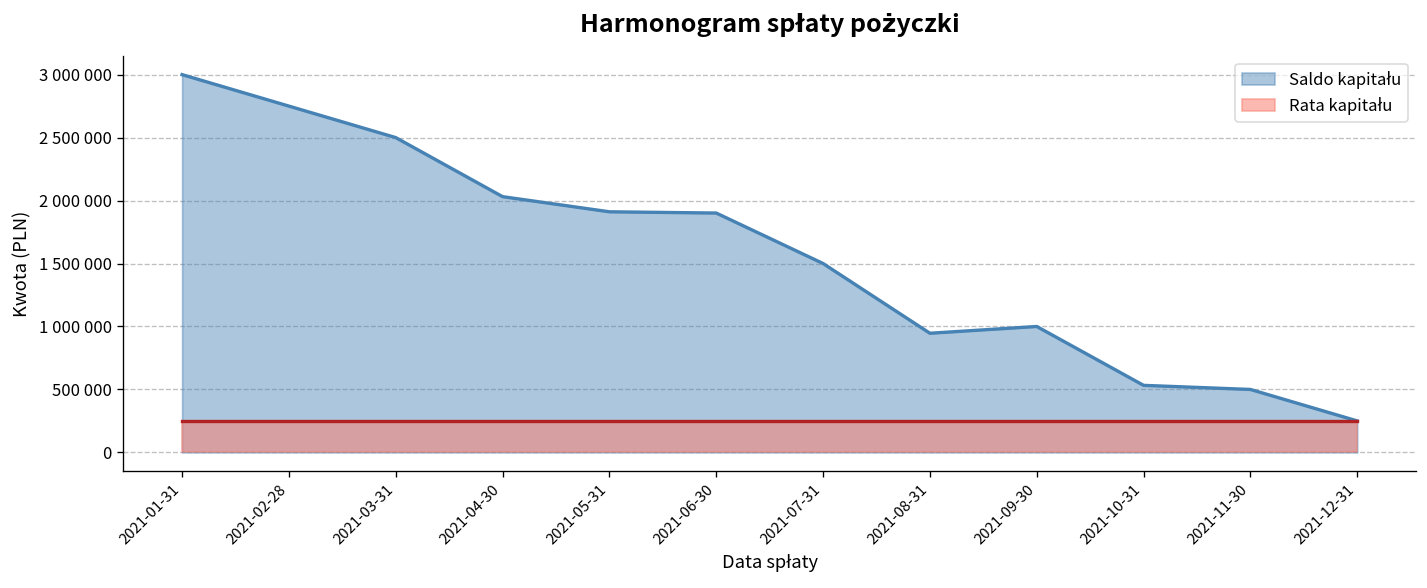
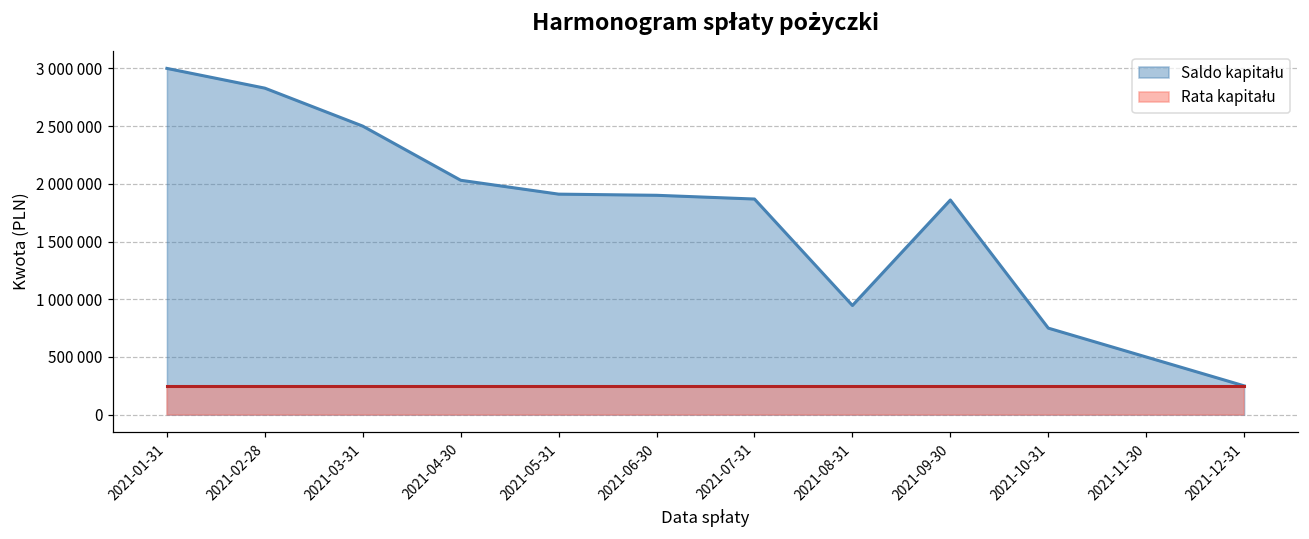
Saldo kapitału, 2021-02-28: 2750000 -> 2830000
Saldo kapitału, 2021-07-31: 1500000 -> 1870000
Saldo kapitału, 2021-09-30: 1000000 -> 1860000
Saldo kapitału, 2021-10-31: 530000 -> 750000
